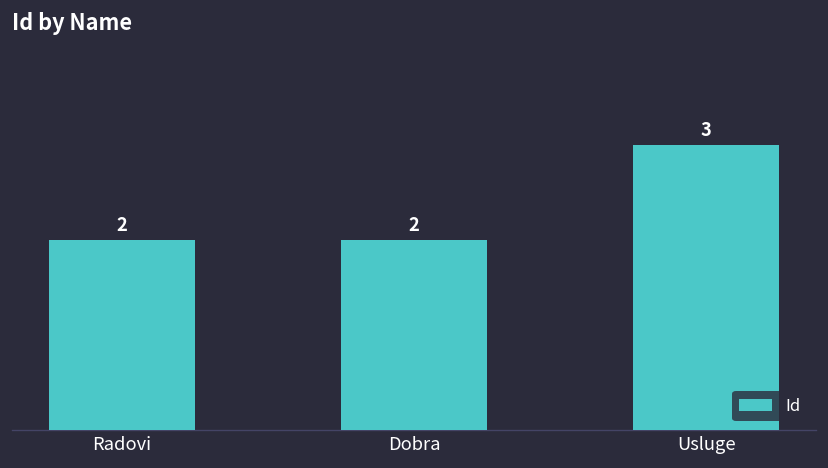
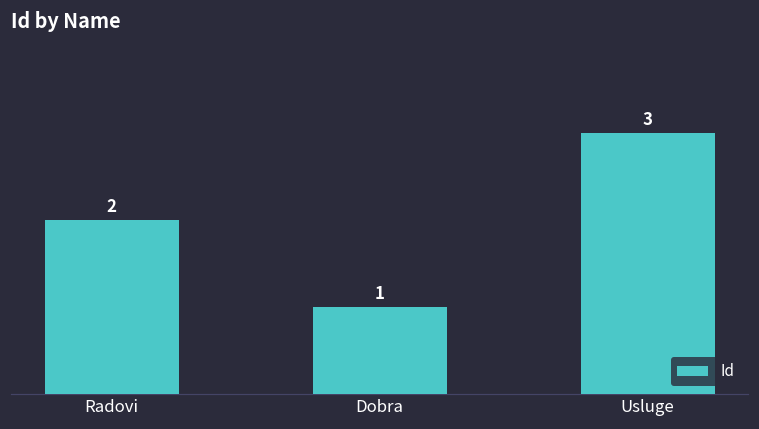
Dobra: 2 -> 1
